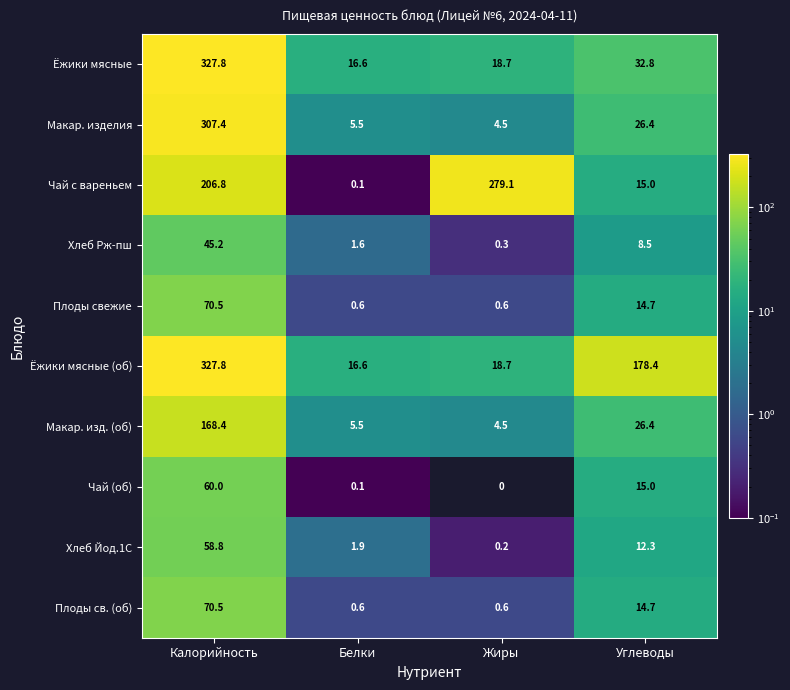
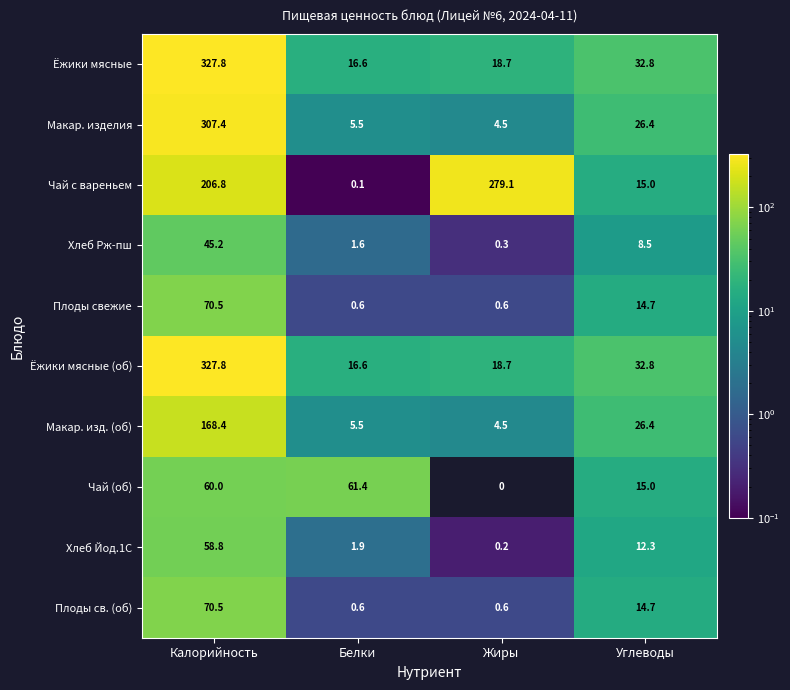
Ёжики мясные (об), Углеводы: 178.4 -> 32.8
Чай (об), Белки: 0.1 -> 61.4
